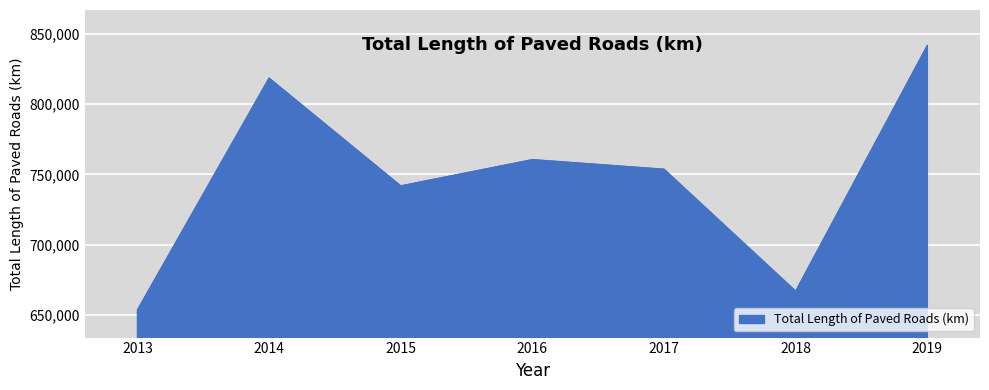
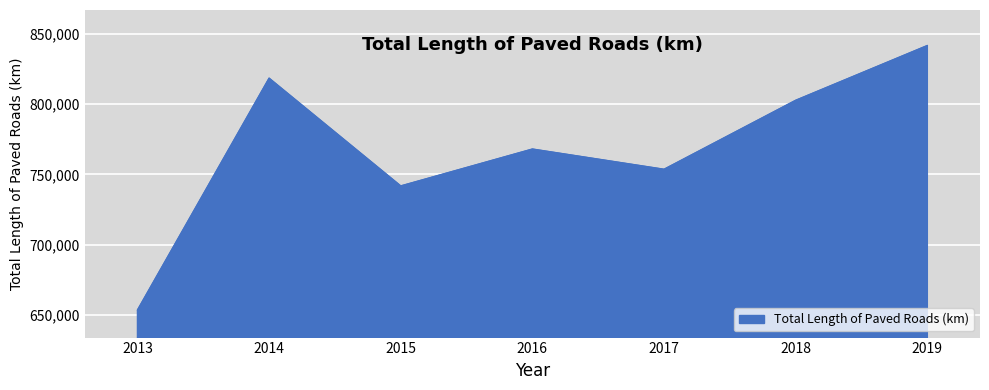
2016: 760,000 -> 768,000
2018: 667,000 -> 803,000
